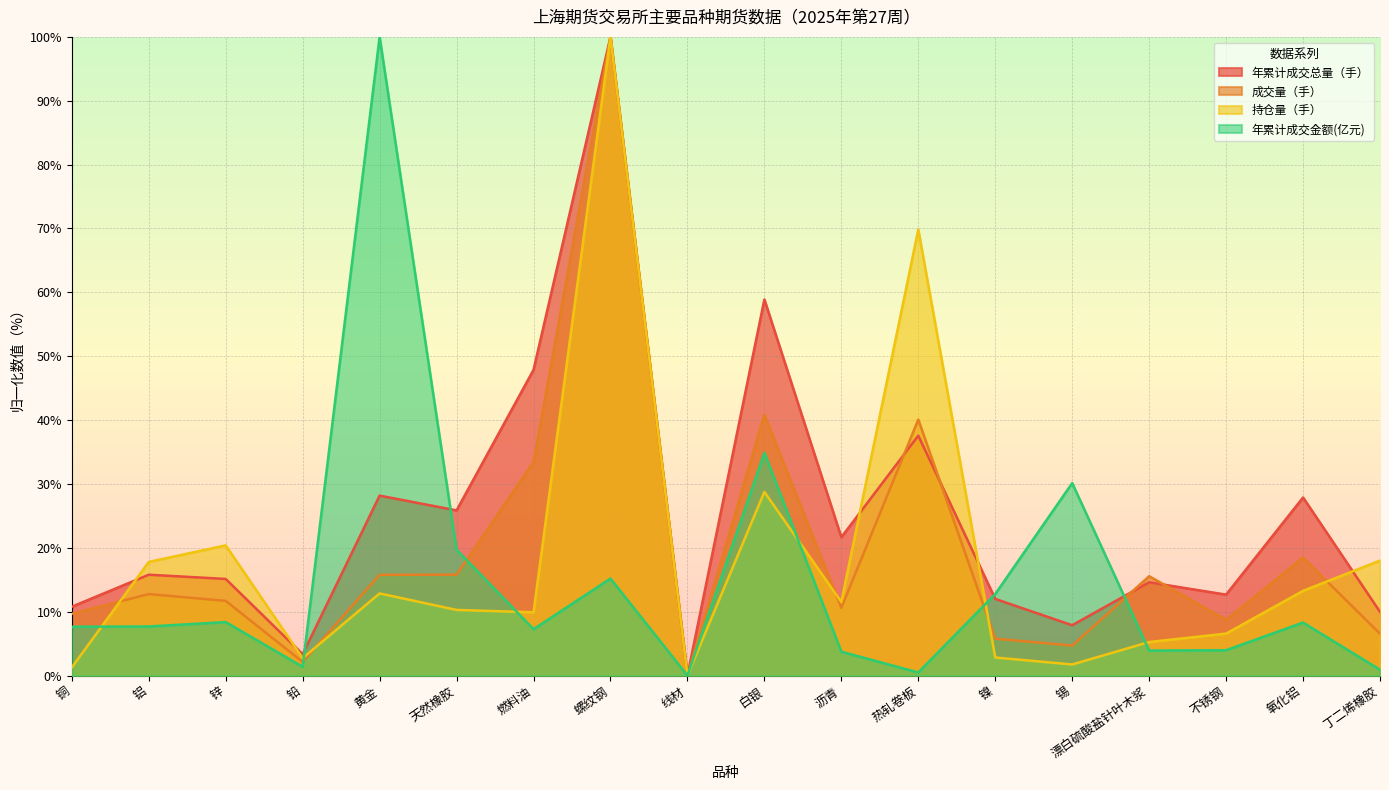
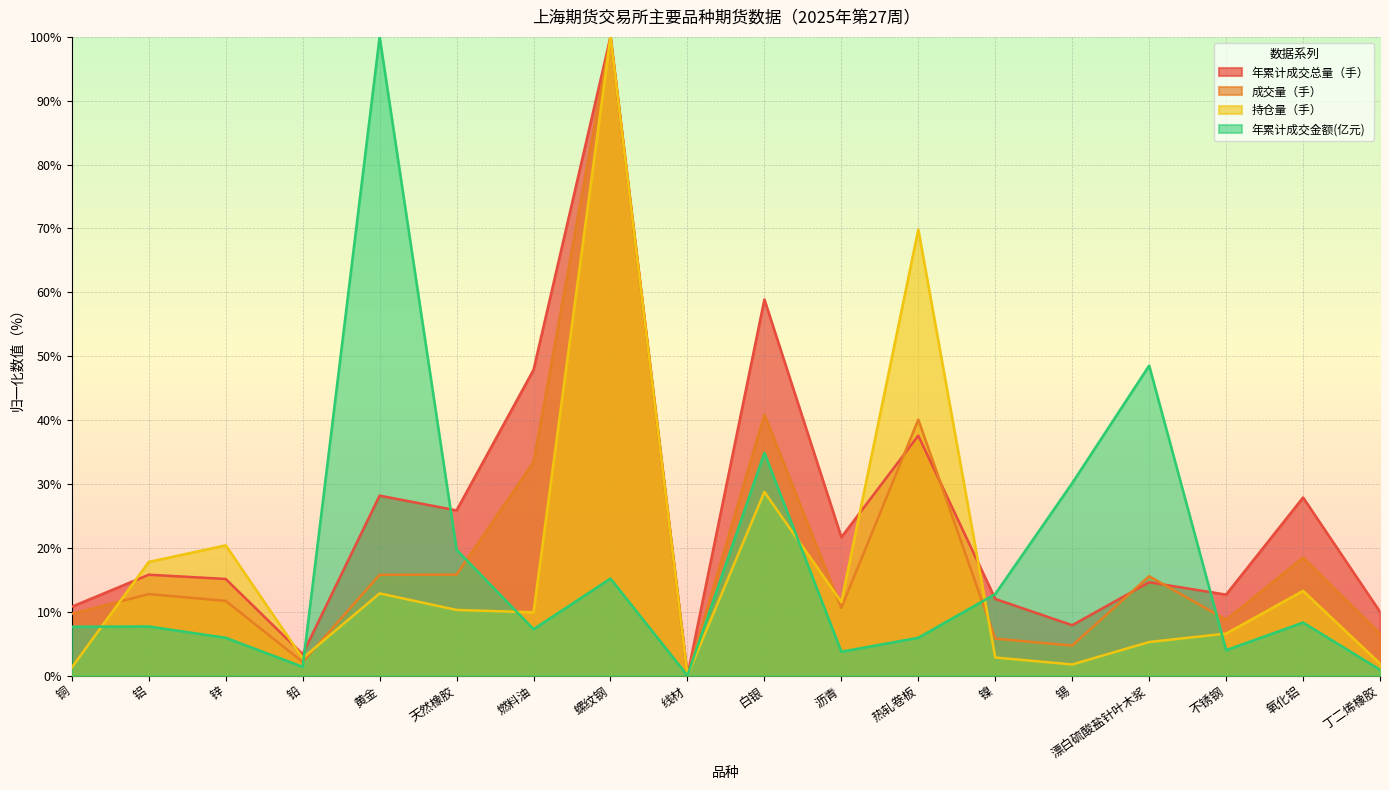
年累计成交金额(亿元), 锌: 8% -> 6%
年累计成交金额(亿元), 热轧卷板: 0% -> 6%
年累计成交金额(亿元), 漂白硫酸盐针叶木浆: 4% -> 49%
持仓量（手）, 丁二烯橡胶: 18% -> 2%
